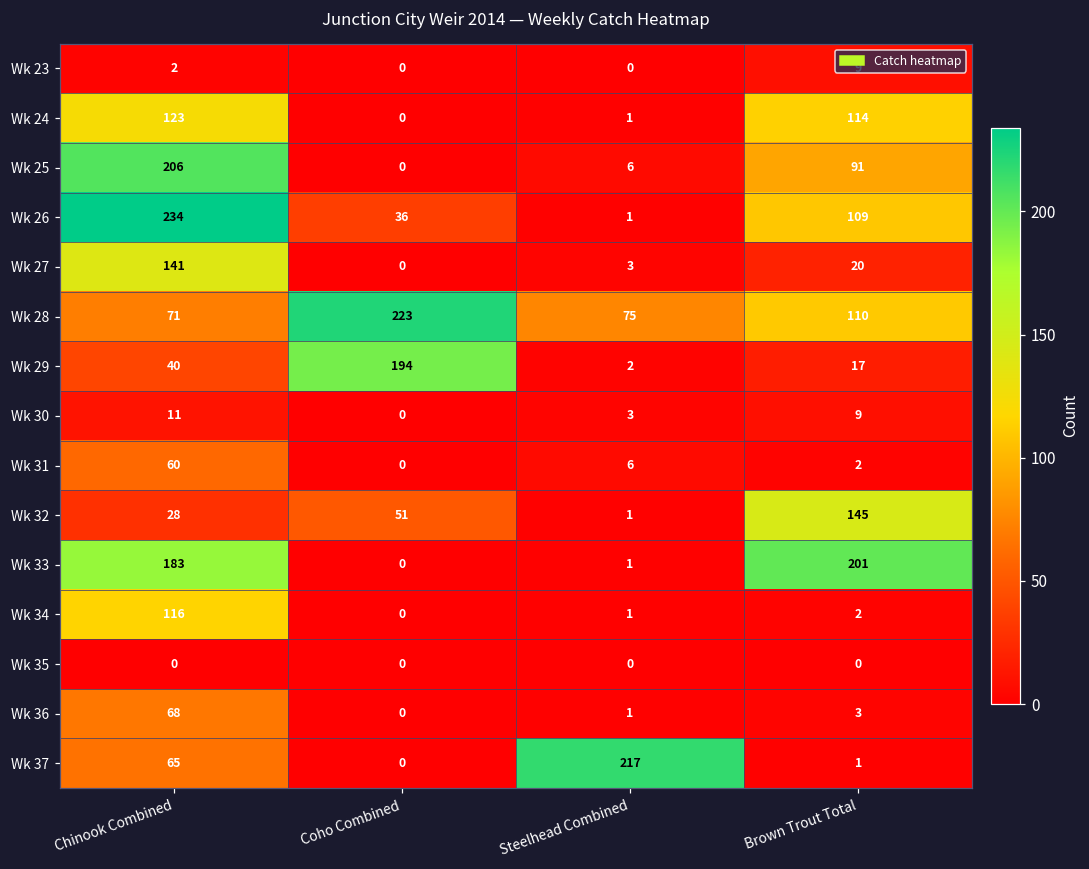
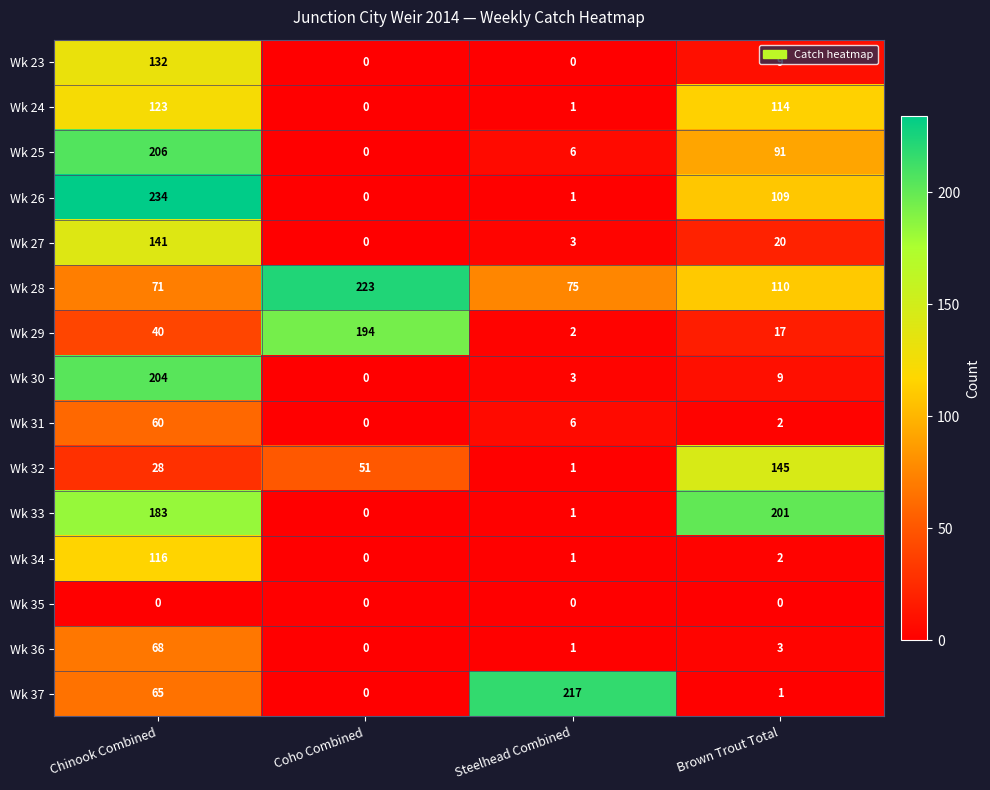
Wk 23, Chinook Combined: 2 -> 132
Wk 26, Coho Combined: 36 -> 0
Wk 30, Chinook Combined: 11 -> 204
